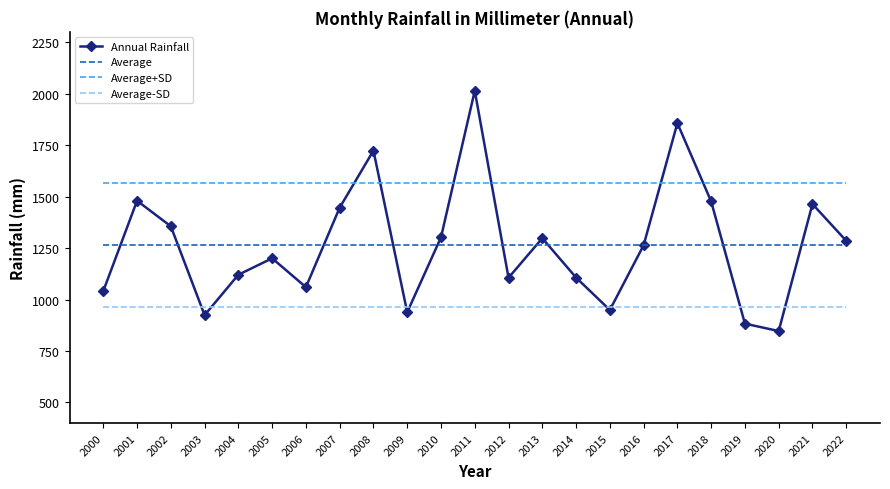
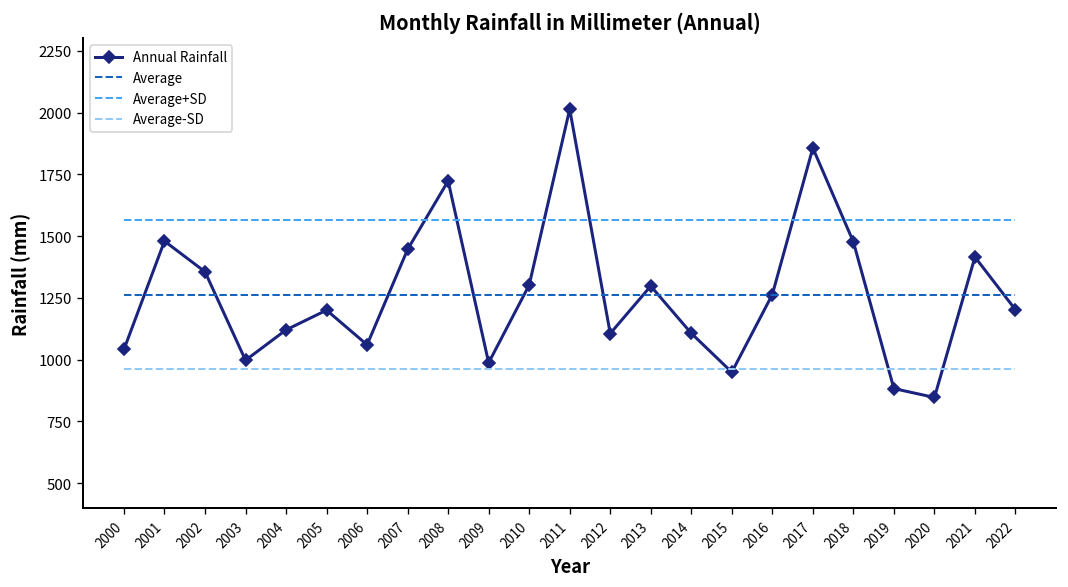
Annual Rainfall, 2003: 920 -> 1000
Annual Rainfall, 2009: 940 -> 990
Annual Rainfall, 2021: 1460 -> 1420
Annual Rainfall, 2022: 1290 -> 1200
